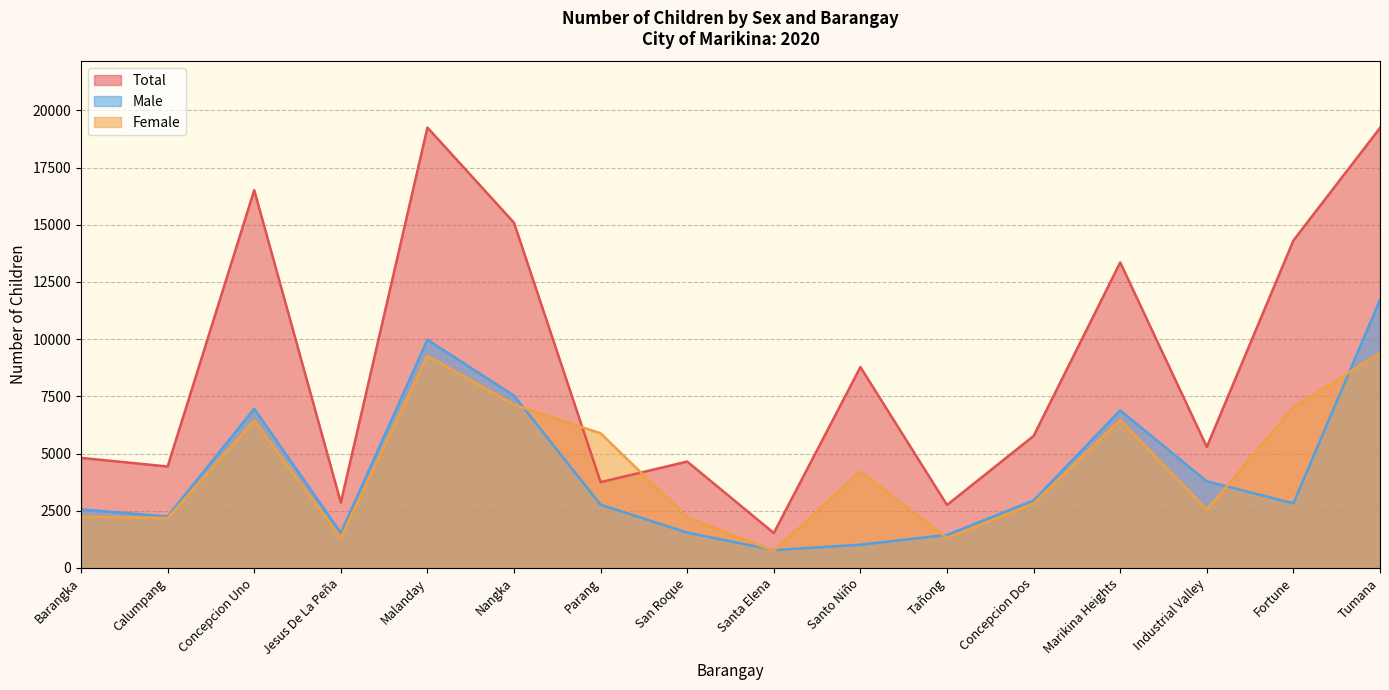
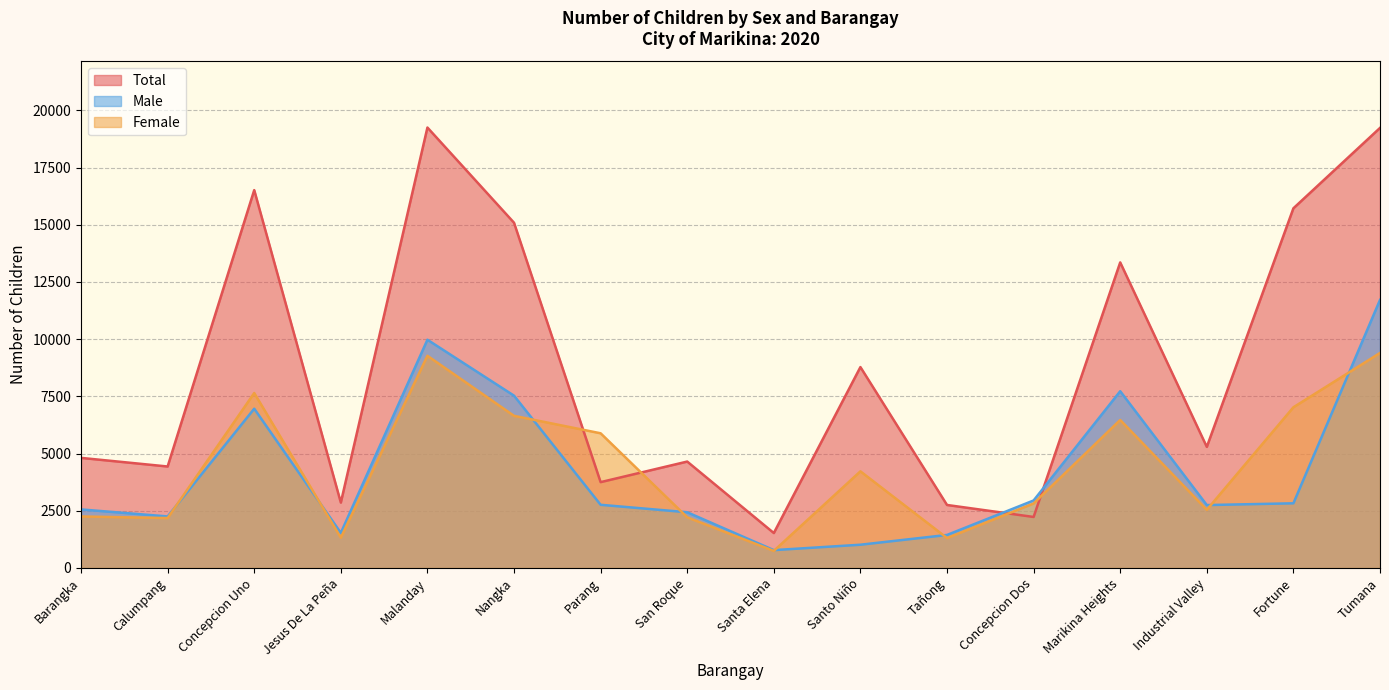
Female, Concepcion Uno: 6400 -> 7600
Female, Nangka: 7100 -> 6600
Male, San Roque: 1500 -> 2400
Total, Concepcion Dos: 5800 -> 2200
Male, Marikina Heights: 6900 -> 7700
Male, Industrial Valley: 3800 -> 2800
Total, Fortune: 14300 -> 15700
